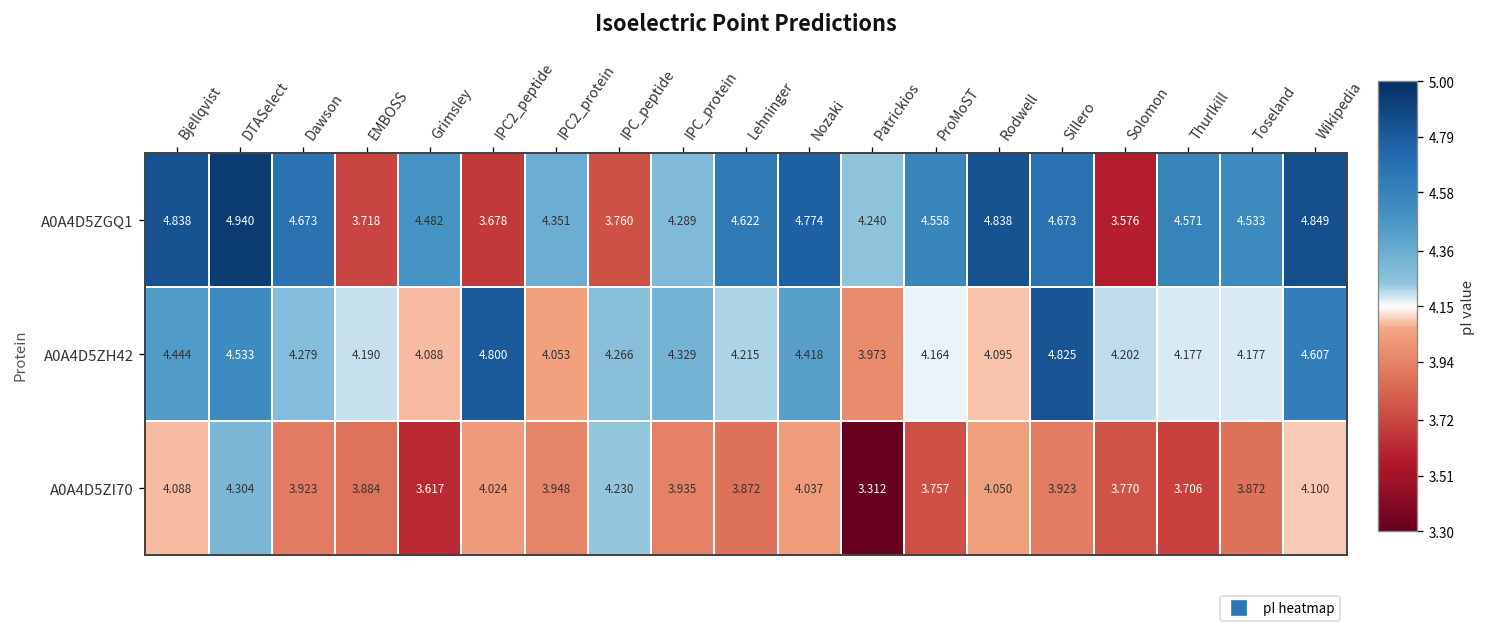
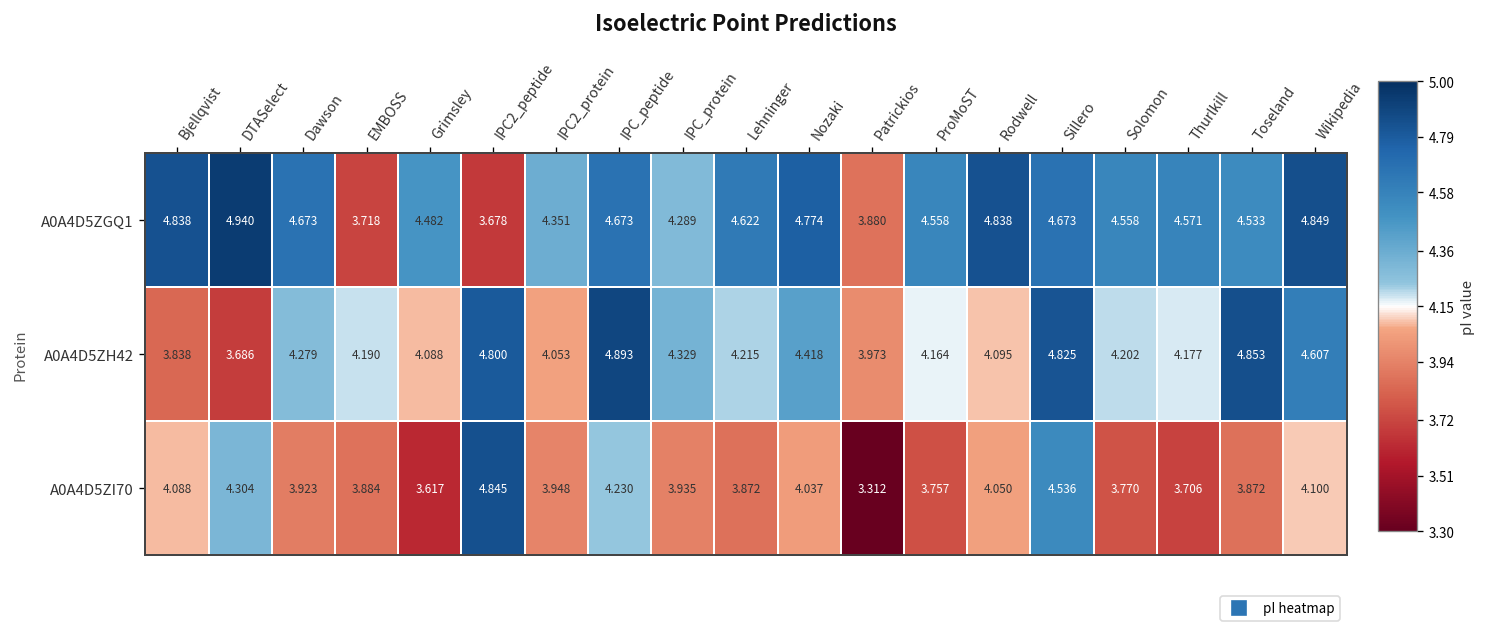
A0A4D5ZGQ1, IPC_peptide: 3.760 -> 4.673
A0A4D5ZGQ1, Patrickios: 4.240 -> 3.880
A0A4D5ZGQ1, Solomon: 3.576 -> 4.558
A0A4D5ZH42, Bjellqvist: 4.444 -> 3.838
A0A4D5ZH42, DTASelect: 4.533 -> 3.686
A0A4D5ZH42, IPC_peptide: 4.266 -> 4.893
A0A4D5ZH42, Toseland: 4.177 -> 4.853
A0A4D5ZI70, IPC2_peptide: 4.024 -> 4.845
A0A4D5ZI70, Sillero: 3.923 -> 4.536
